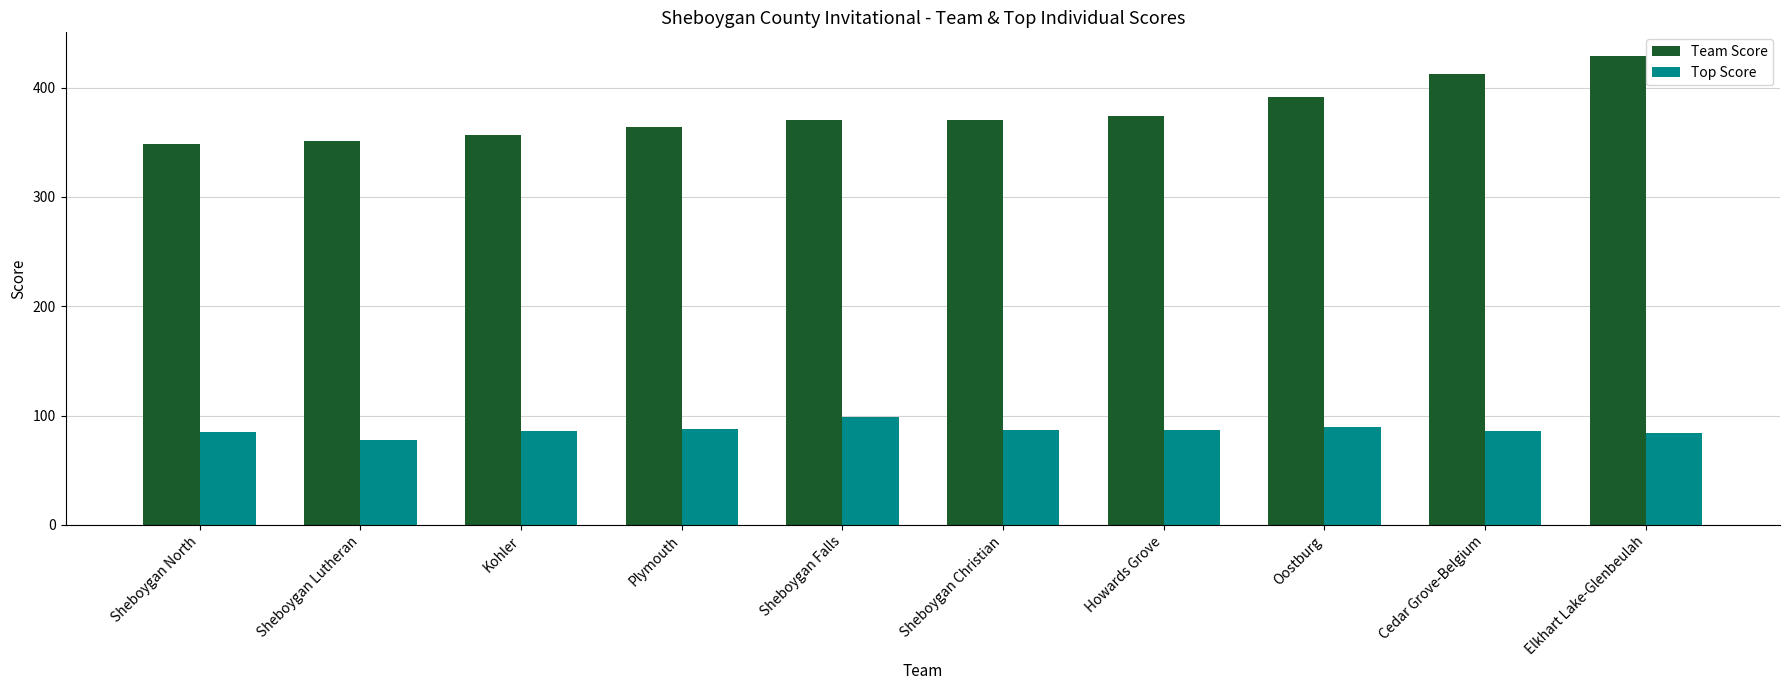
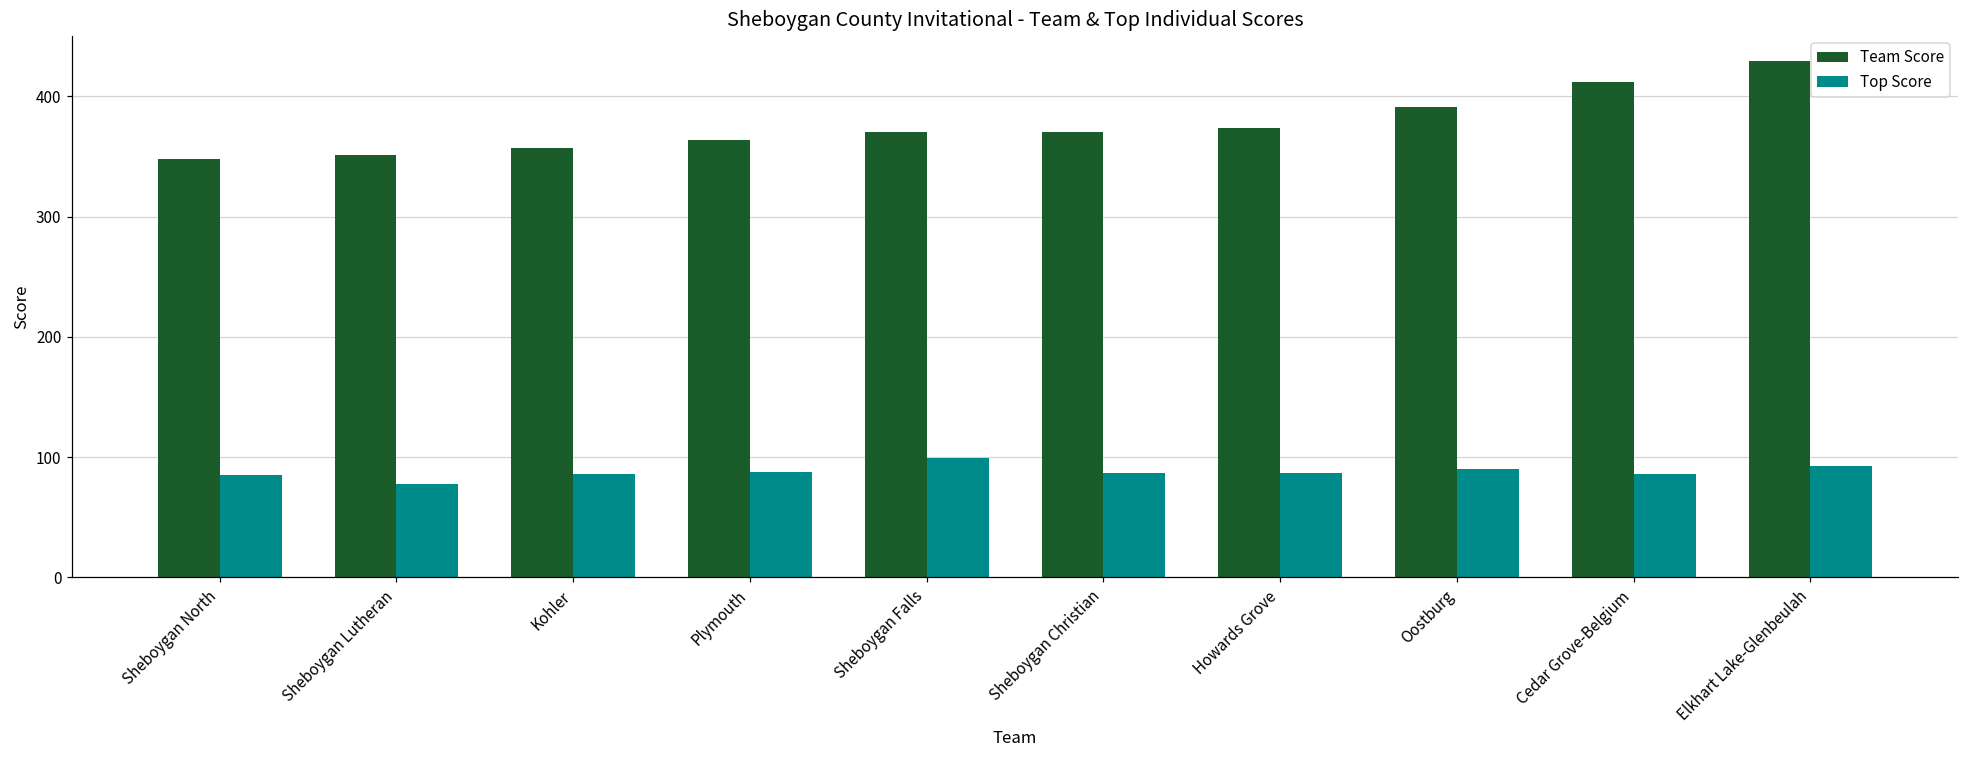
Top Score, Elkhart Lake-Glenbeulah: 84 -> 93
